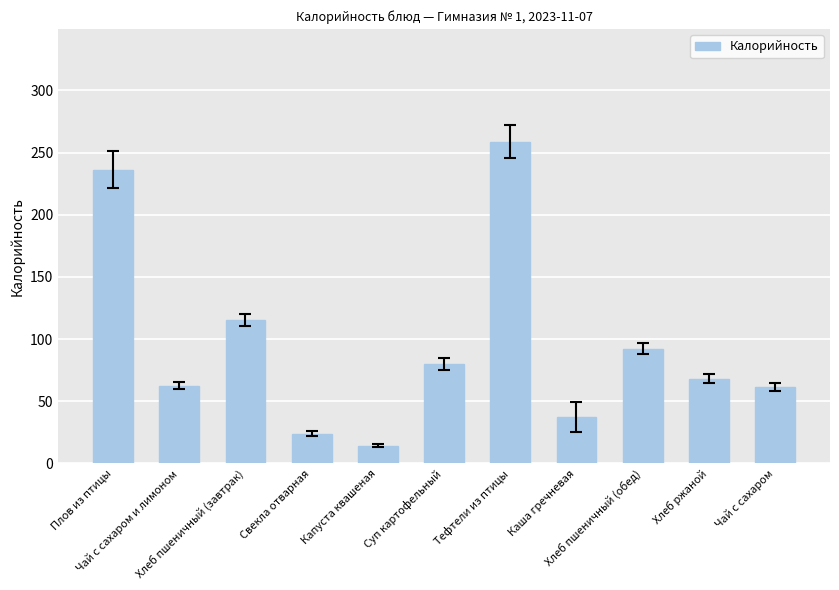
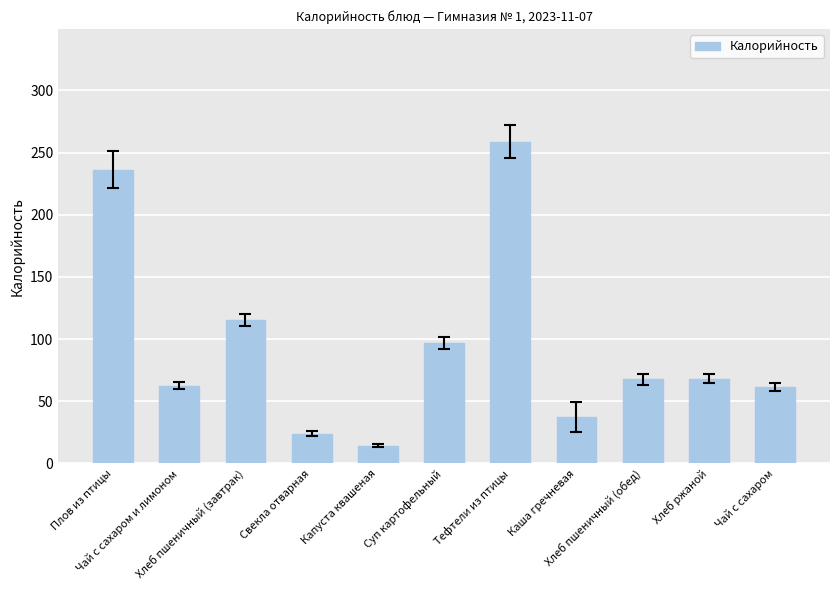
Калорийность, Суп картофельный: 80 -> 97
Калорийность, Хлеб пшеничный (обед): 92 -> 68
